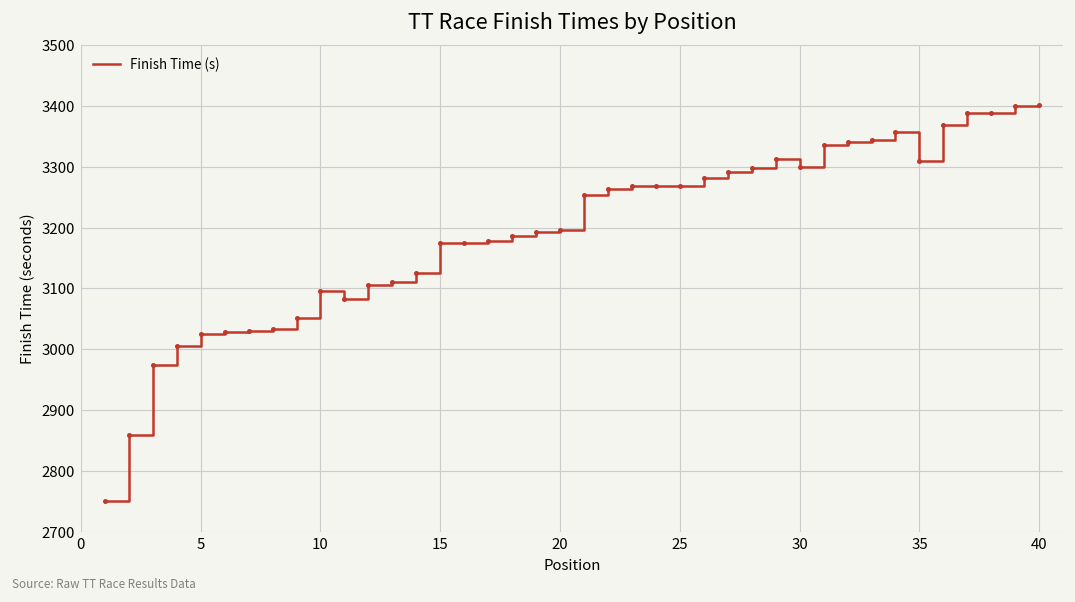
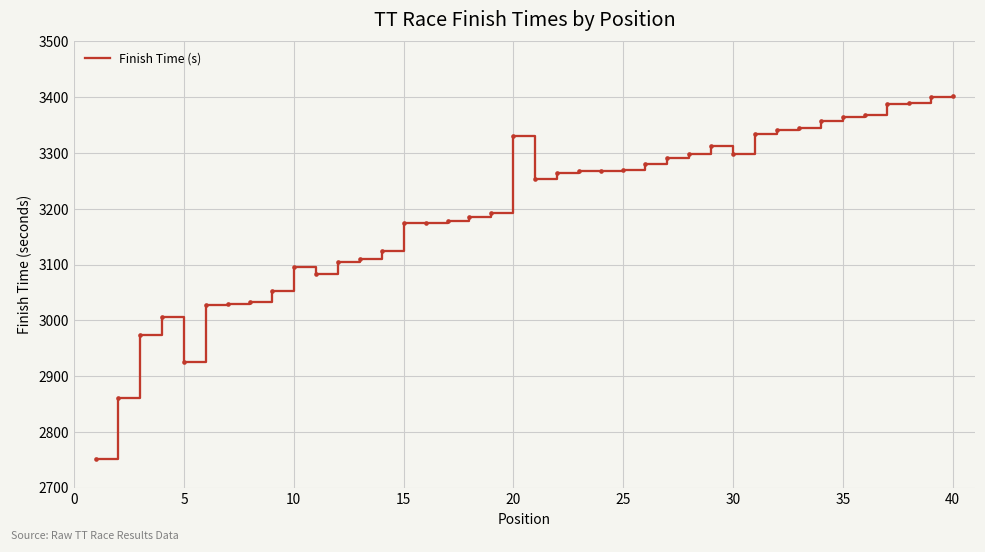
5: 3030 -> 2930
20: 3200 -> 3330
35: 3310 -> 3370
